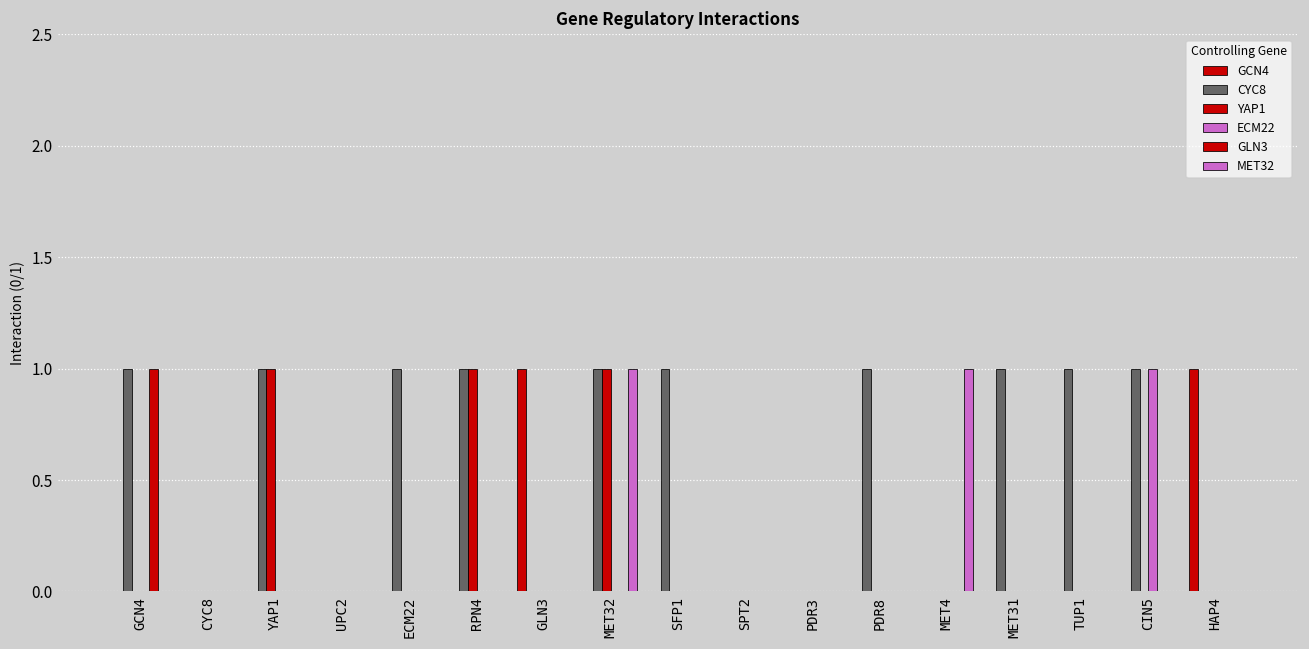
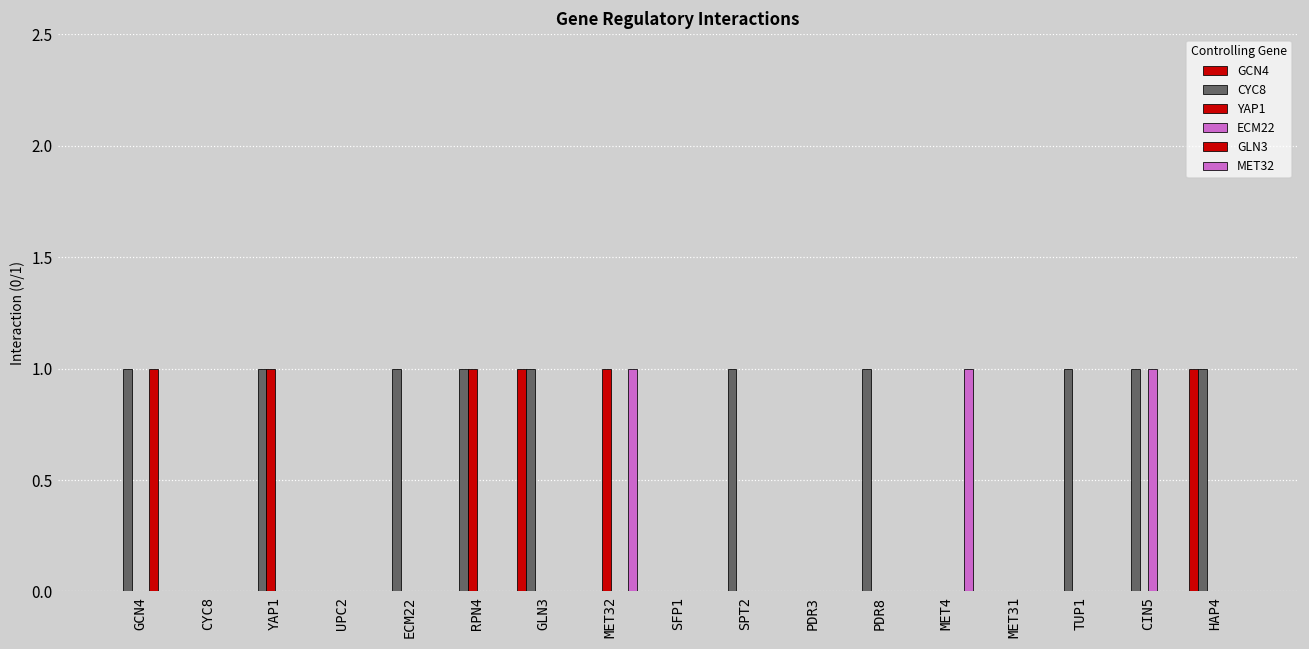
CYC8, GLN3: 0 -> 1
CYC8, MET32: 1 -> 0
CYC8, SFP1: 1 -> 0
CYC8, SPT2: 0 -> 1
CYC8, MET31: 1 -> 0
CYC8, HAP4: 0 -> 1
